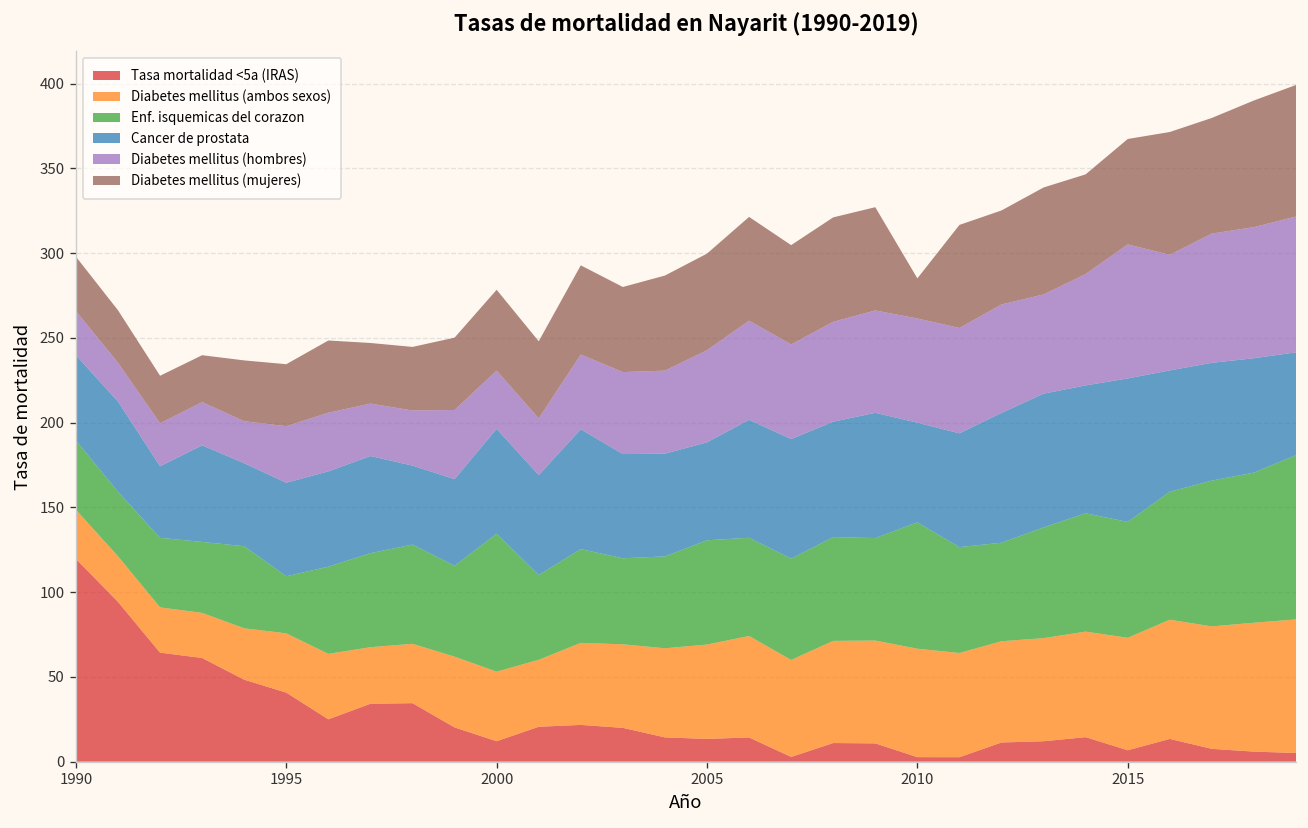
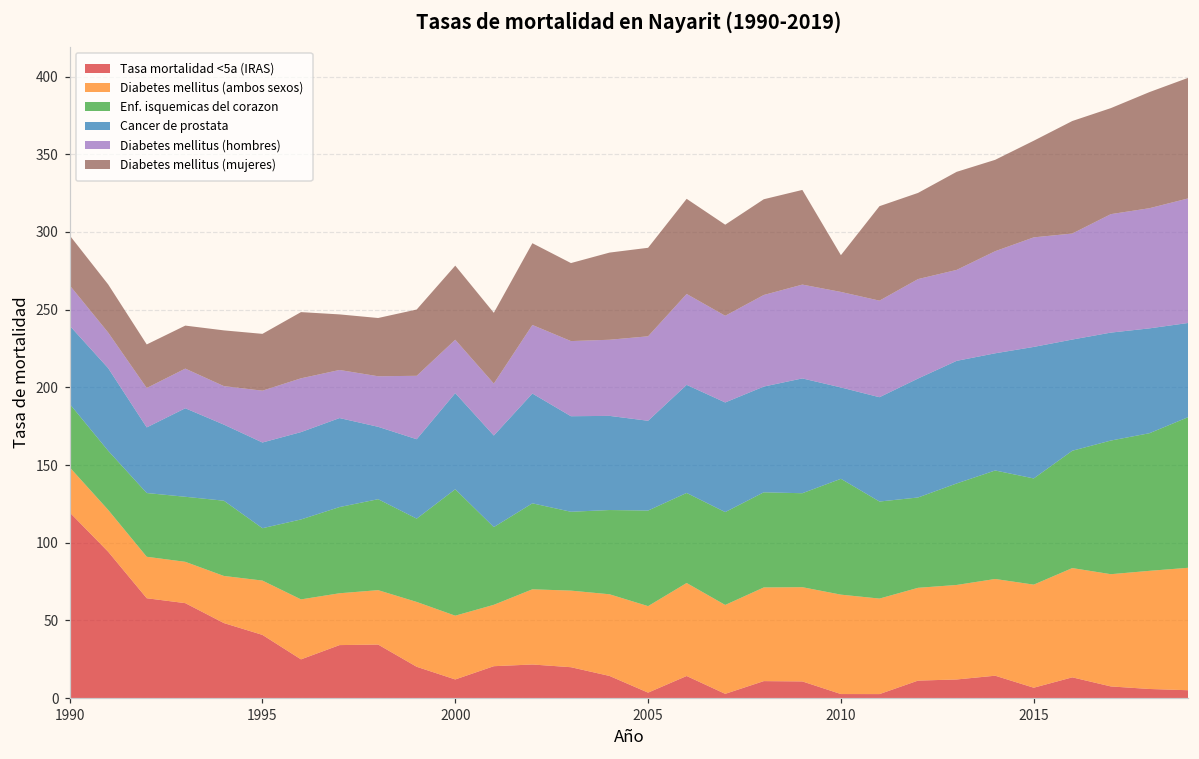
Tasa mortalidad <5a (IRAS), 2005: 13 -> 4
Diabetes mellitus (hombres), 2015: 79 -> 70
